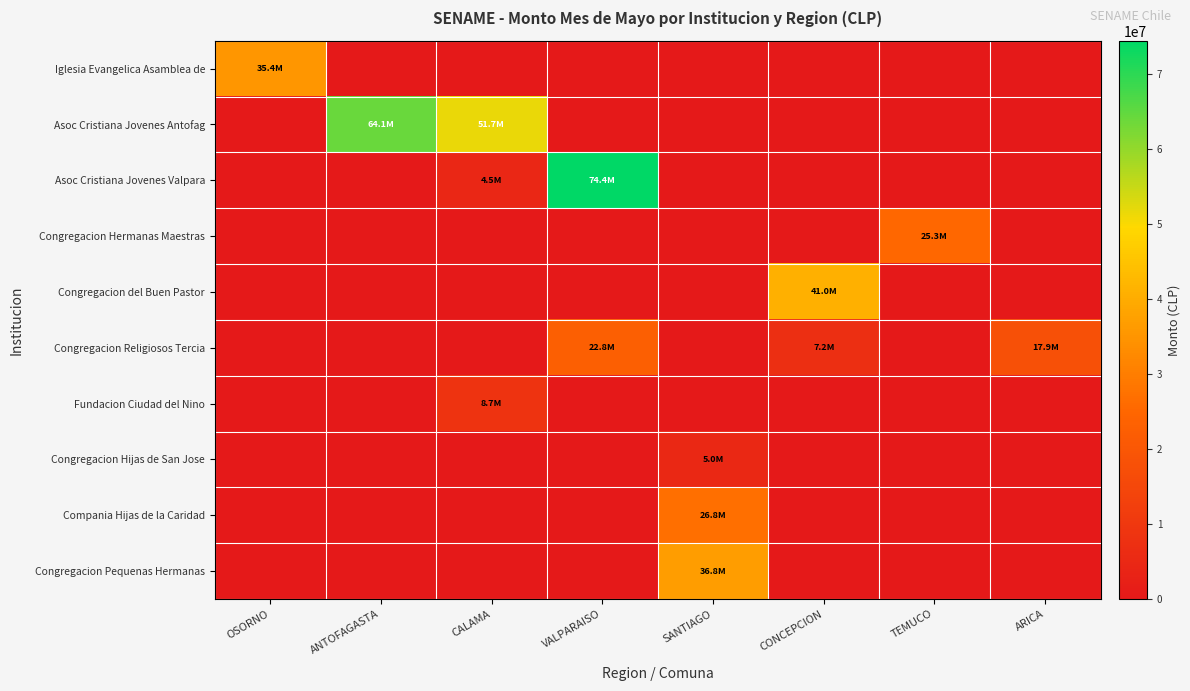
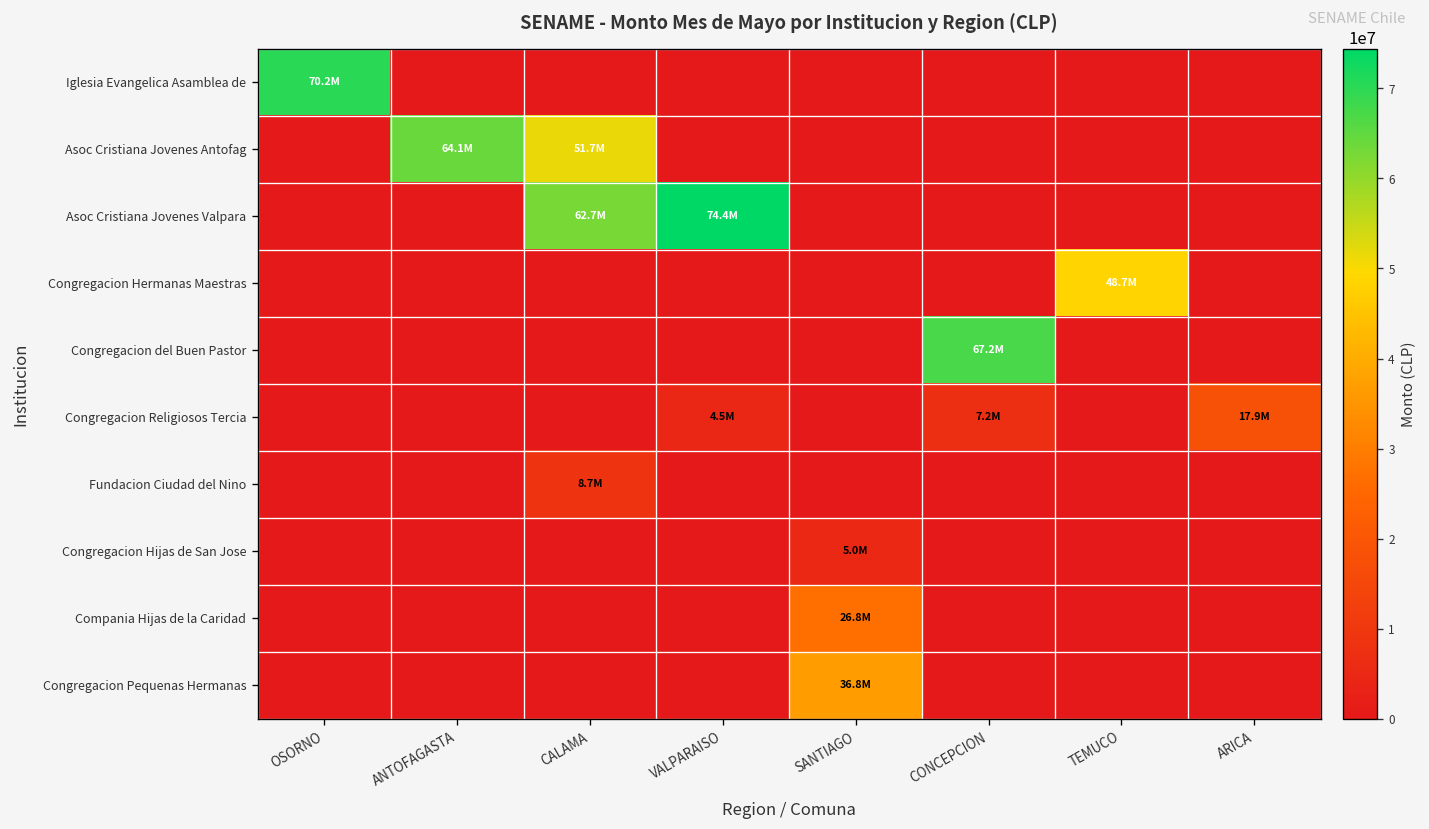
Iglesia Evangelica Asamblea de, OSORNO: 35.4M -> 70.2M
Asoc Cristiana Jovenes Valpara, CALAMA: 4.5M -> 62.7M
Congregacion Hermanas Maestras, TEMUCO: 25.3M -> 48.7M
Congregacion del Buen Pastor, CONCEPCION: 41.0M -> 67.2M
Congregacion Religiosos Tercia, VALPARAISO: 22.8M -> 4.5M
